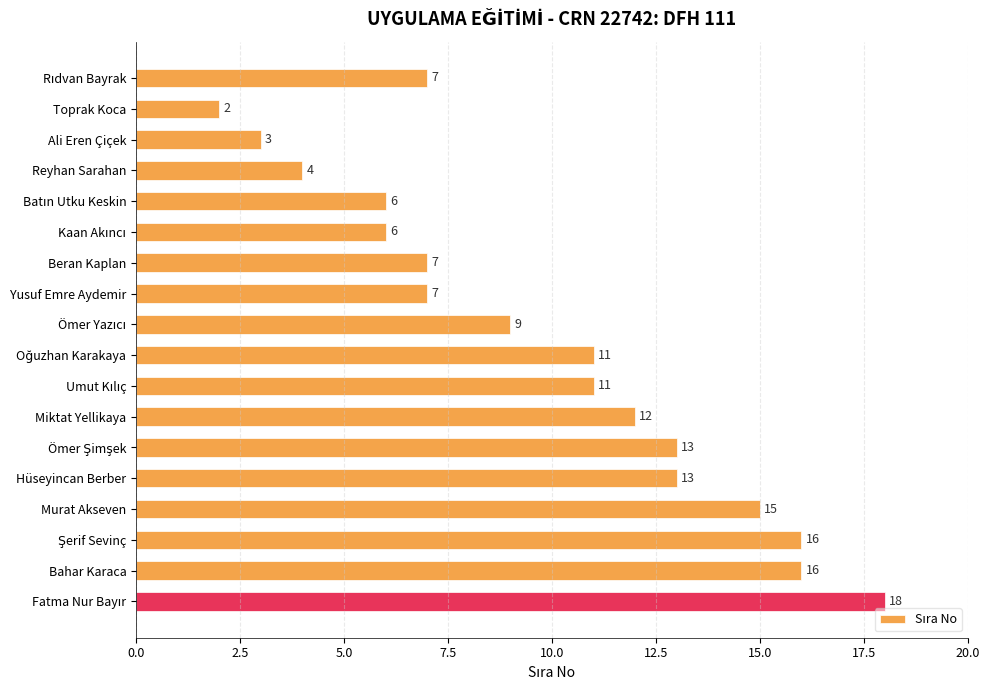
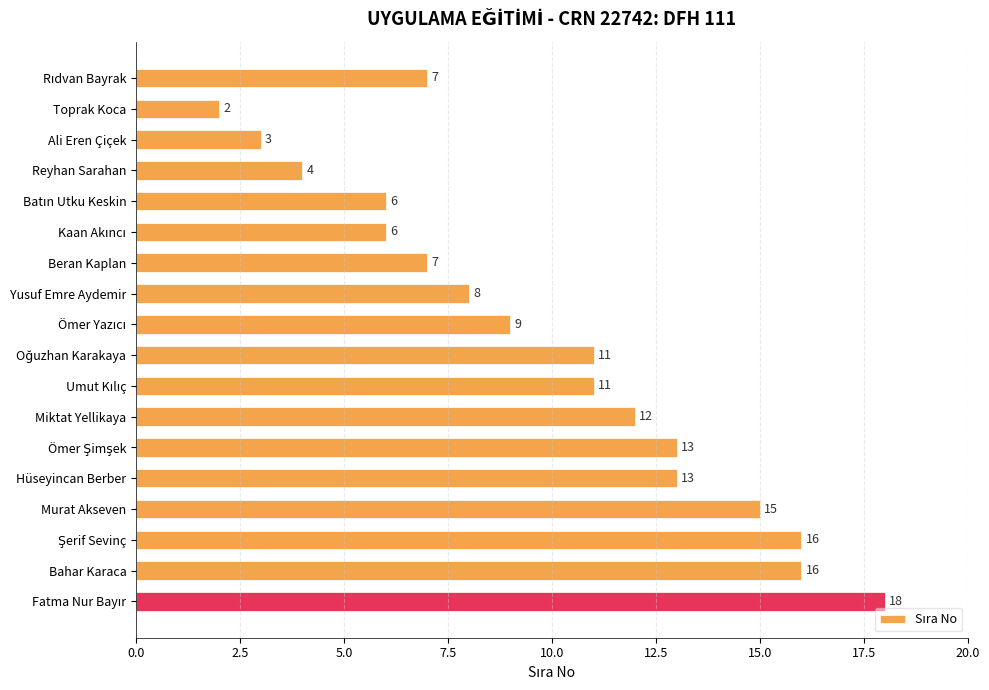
Yusuf Emre Aydemir: 7 -> 8
